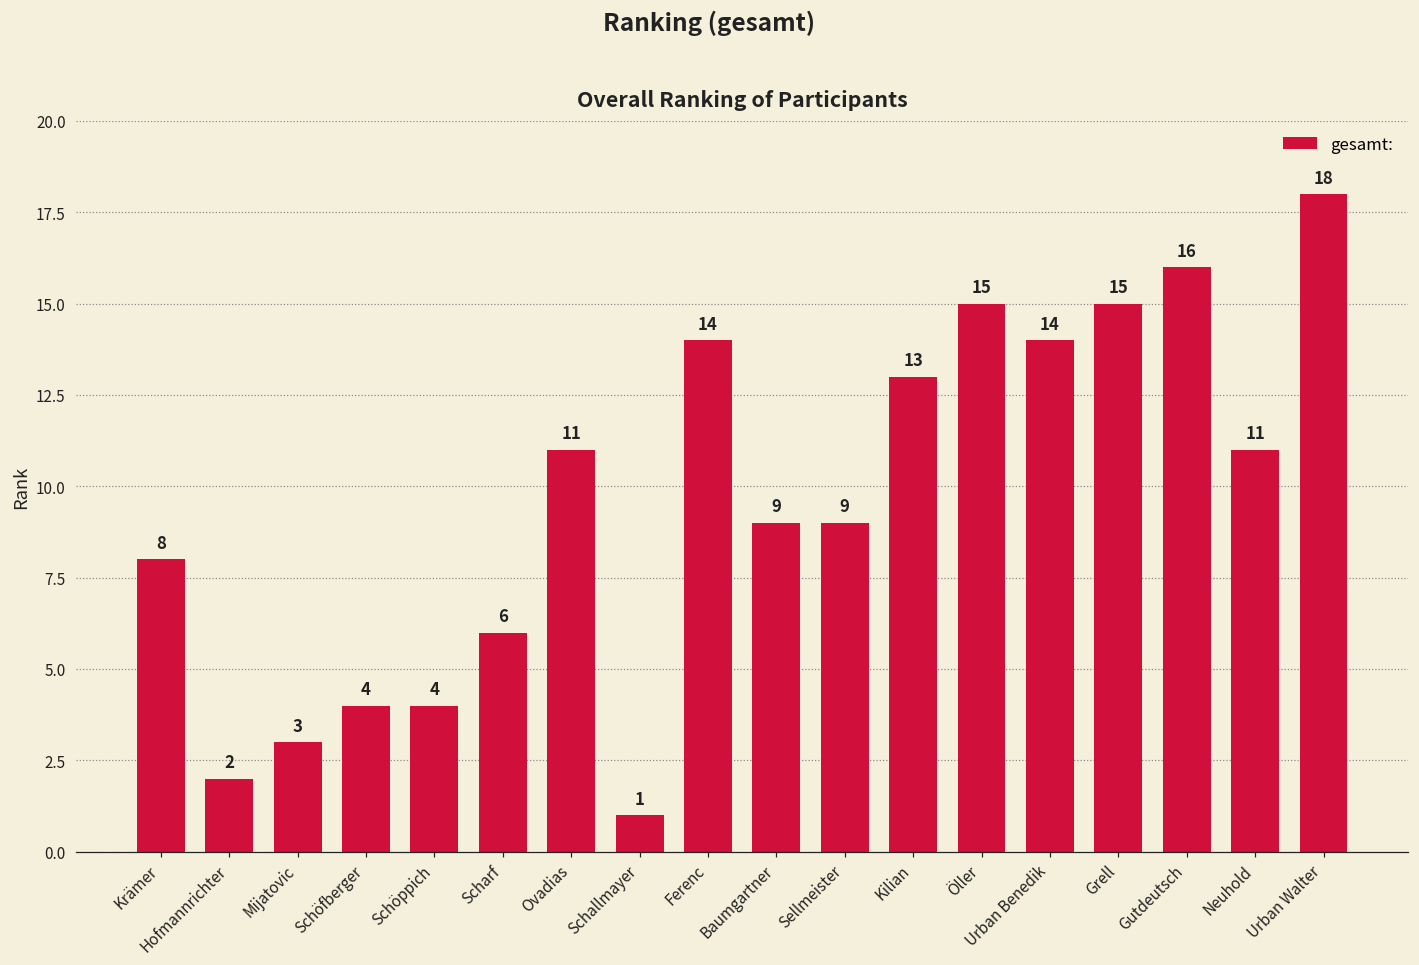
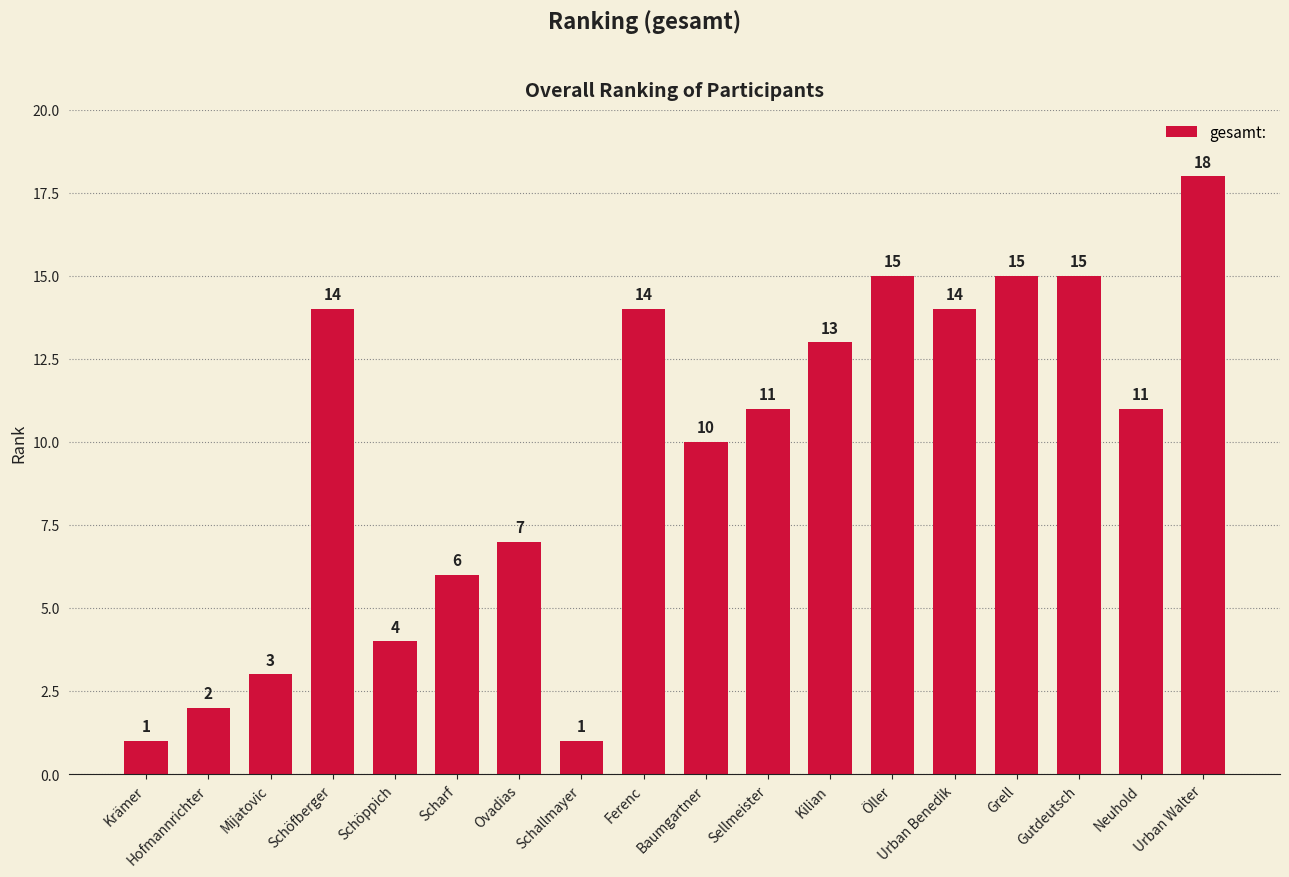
Krämer: 8 -> 1
Schöfberger: 4 -> 14
Ovadias: 11 -> 7
Baumgartner: 9 -> 10
Sellmeister: 9 -> 11
Gutdeutsch: 16 -> 15
